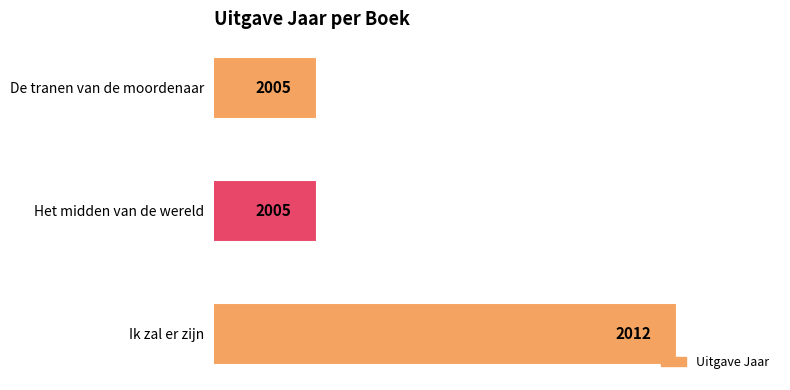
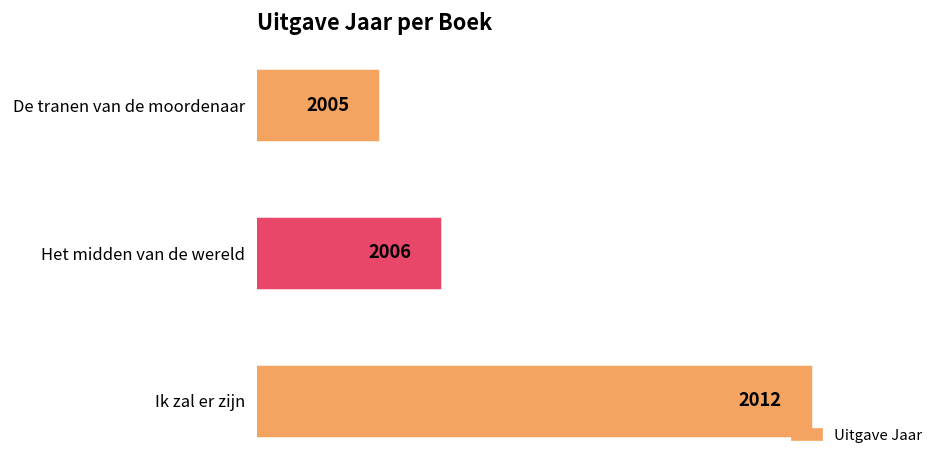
Het midden van de wereld: 2005 -> 2006
